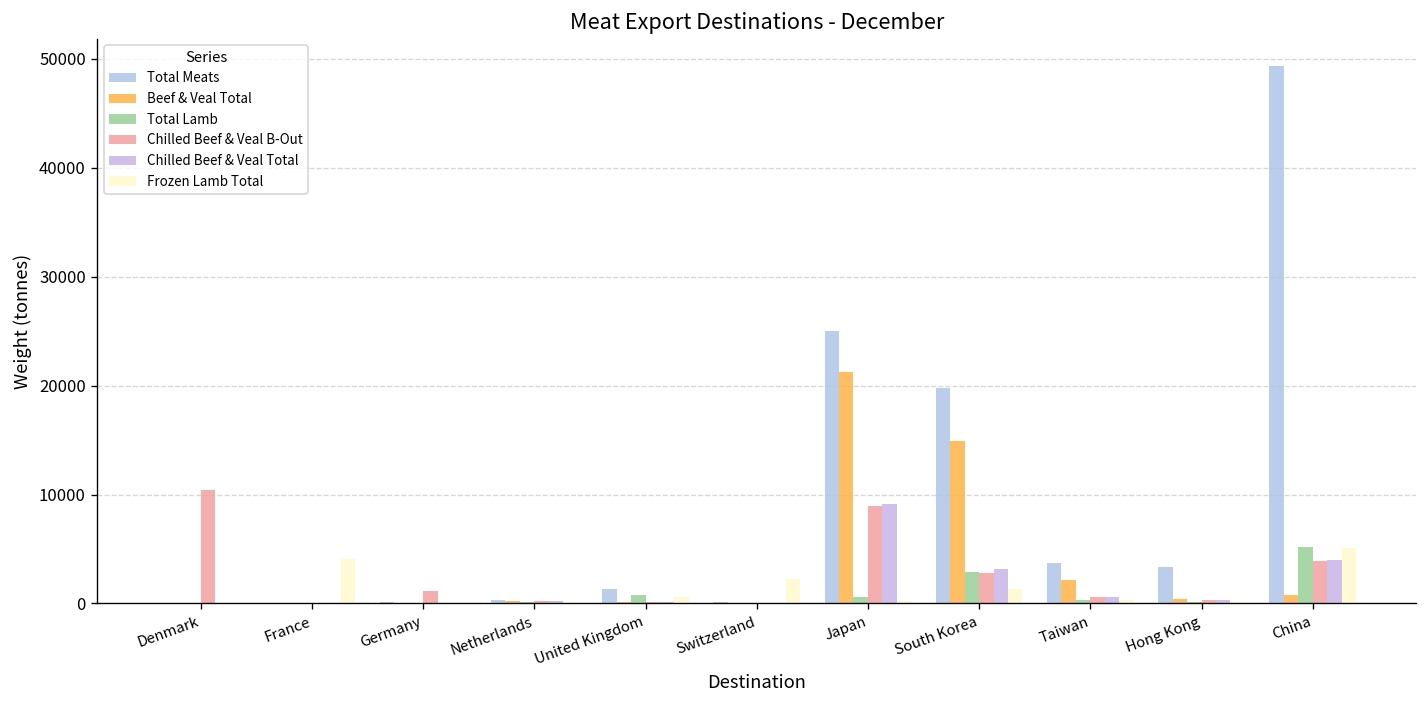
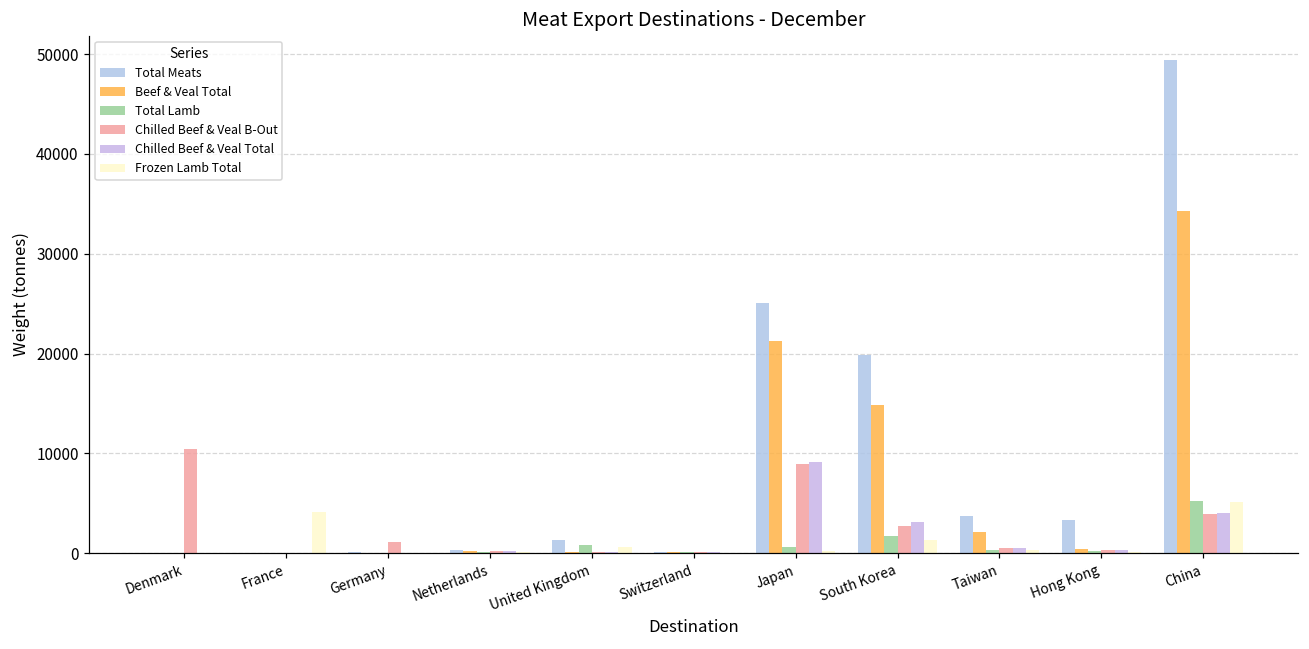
Frozen Lamb Total, Switzerland: 2000 -> 0
Total Lamb, South Korea: 3000 -> 2000
Beef & Veal Total, China: 1000 -> 34000
